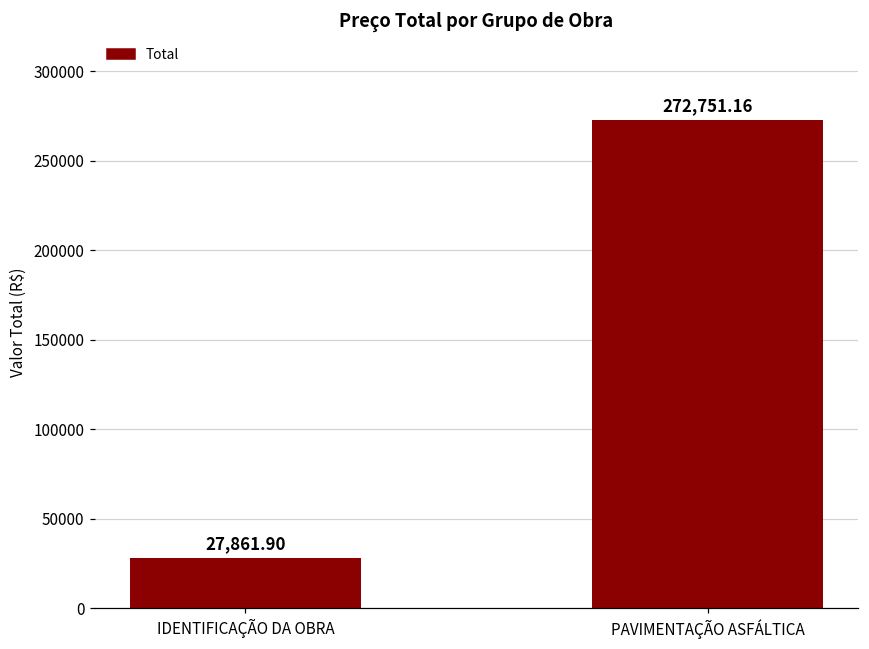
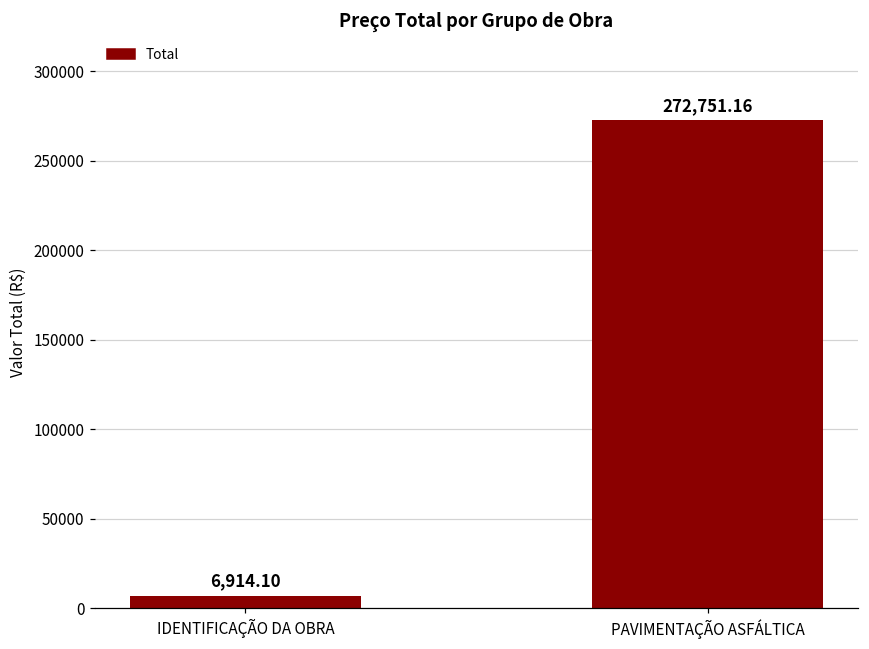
IDENTIFICAÇÃO DA OBRA: 27,861.90 -> 6,914.10
